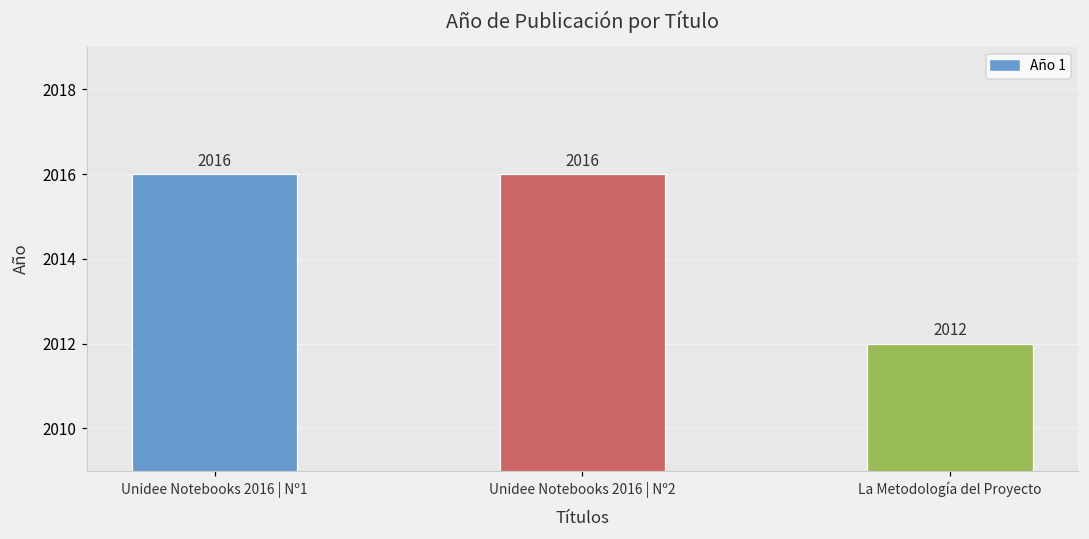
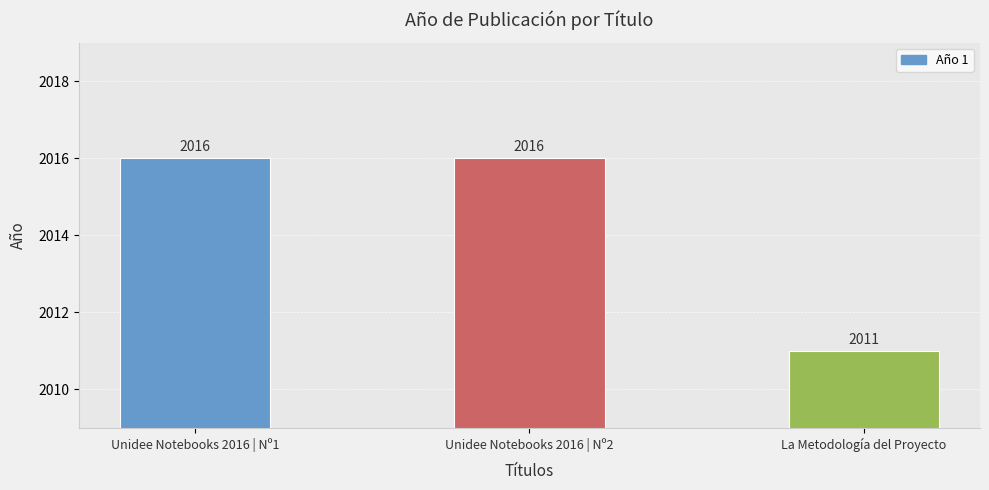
La Metodología del Proyecto: 2012 -> 2011
